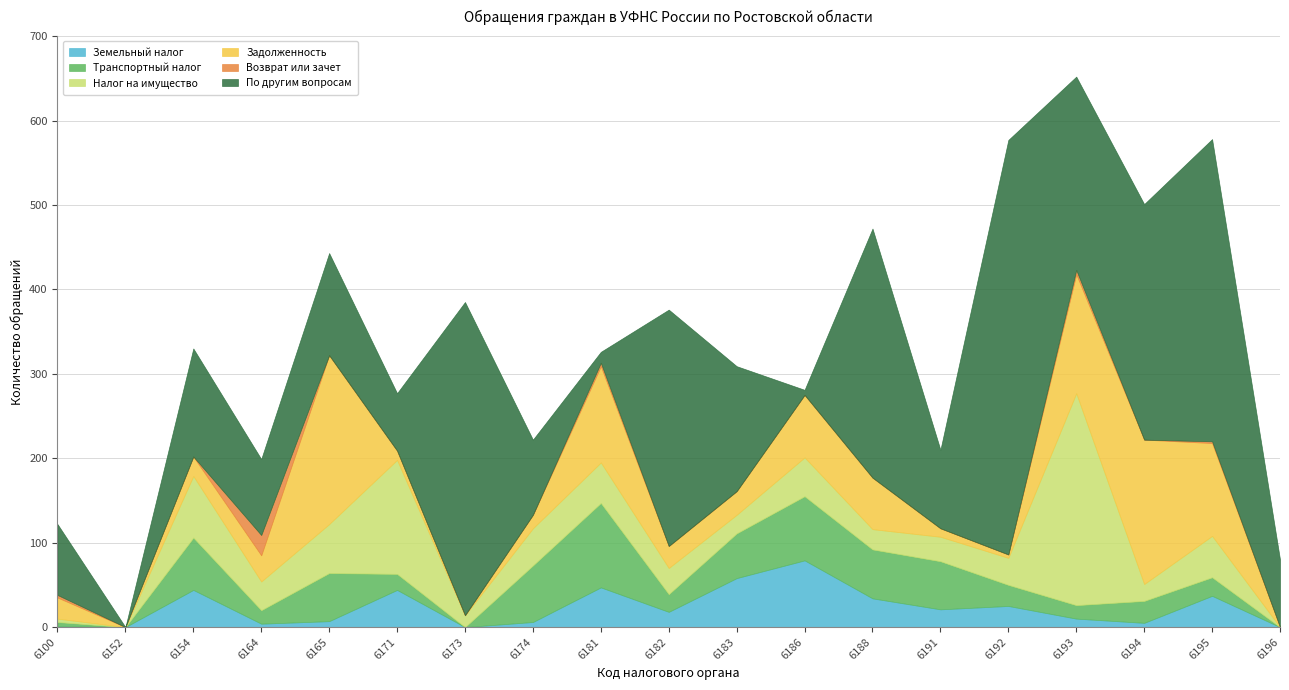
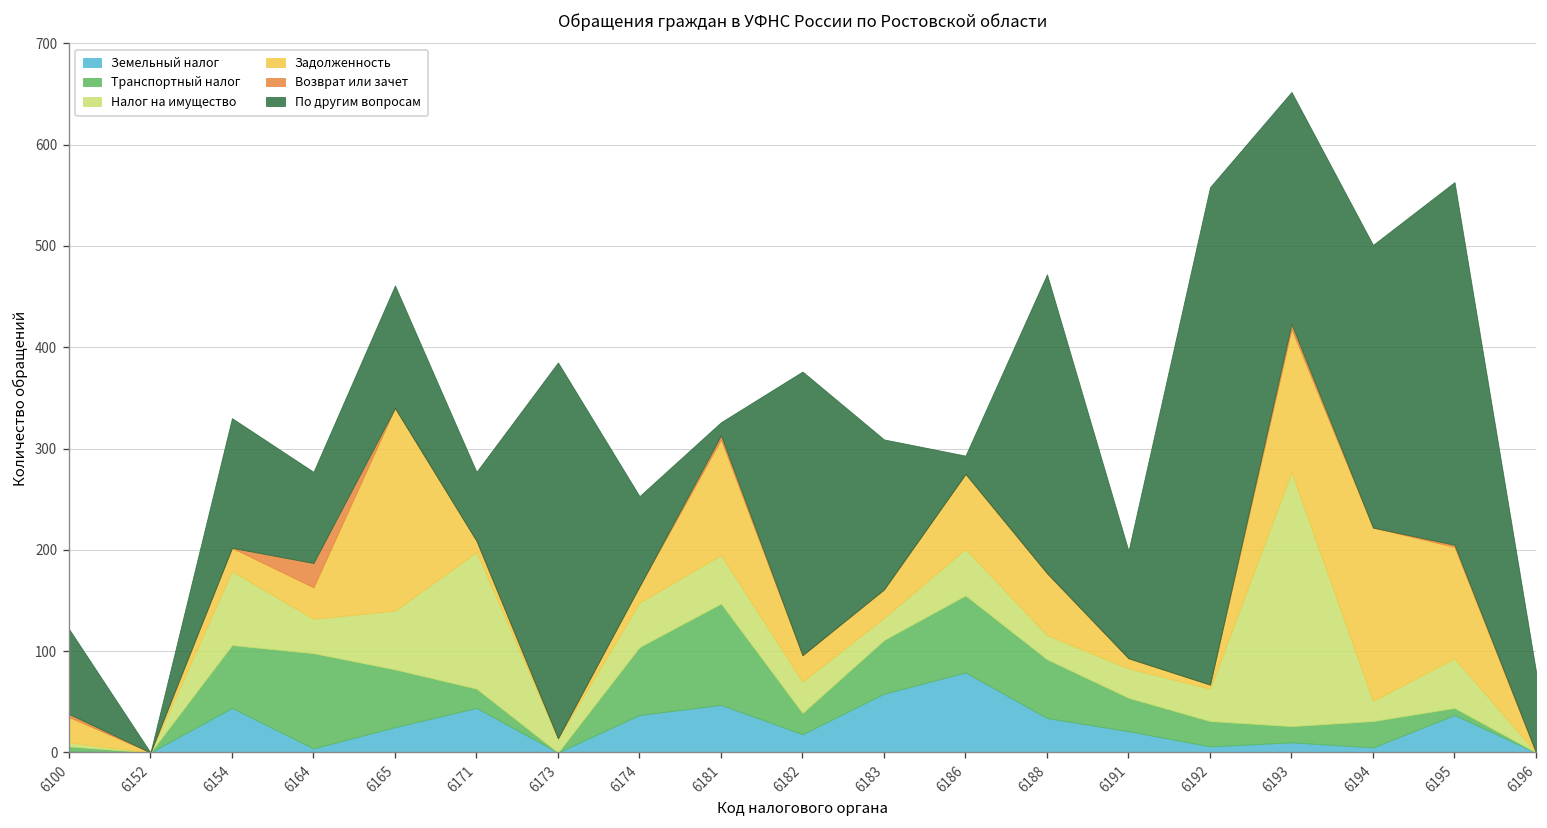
Транспортный налог, 6164: 20 -> 90
Земельный налог, 6165: 10 -> 30
Земельный налог, 6174: 10 -> 40
По другим вопросам, 6186: 10 -> 20
Транспортный налог, 6191: 60 -> 30
По другим вопросам, 6191: 90 -> 110
Земельный налог, 6192: 30 -> 10
Транспортный налог, 6195: 20 -> 10
